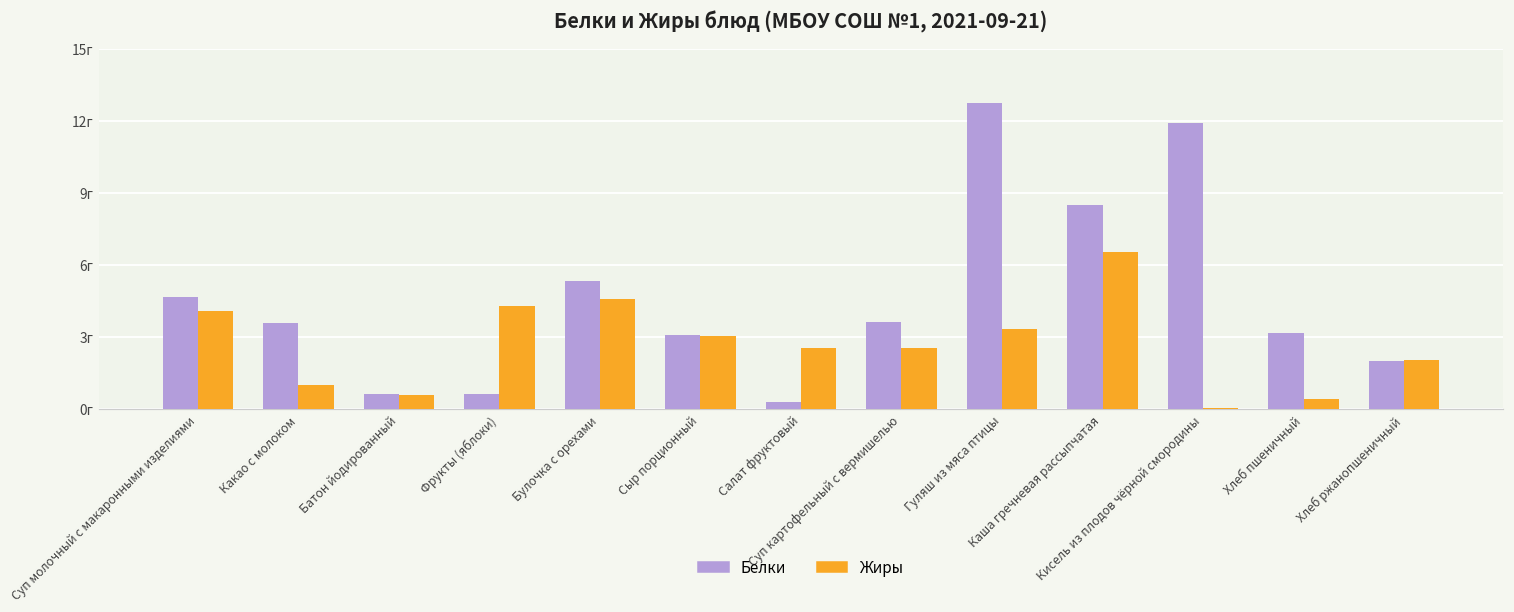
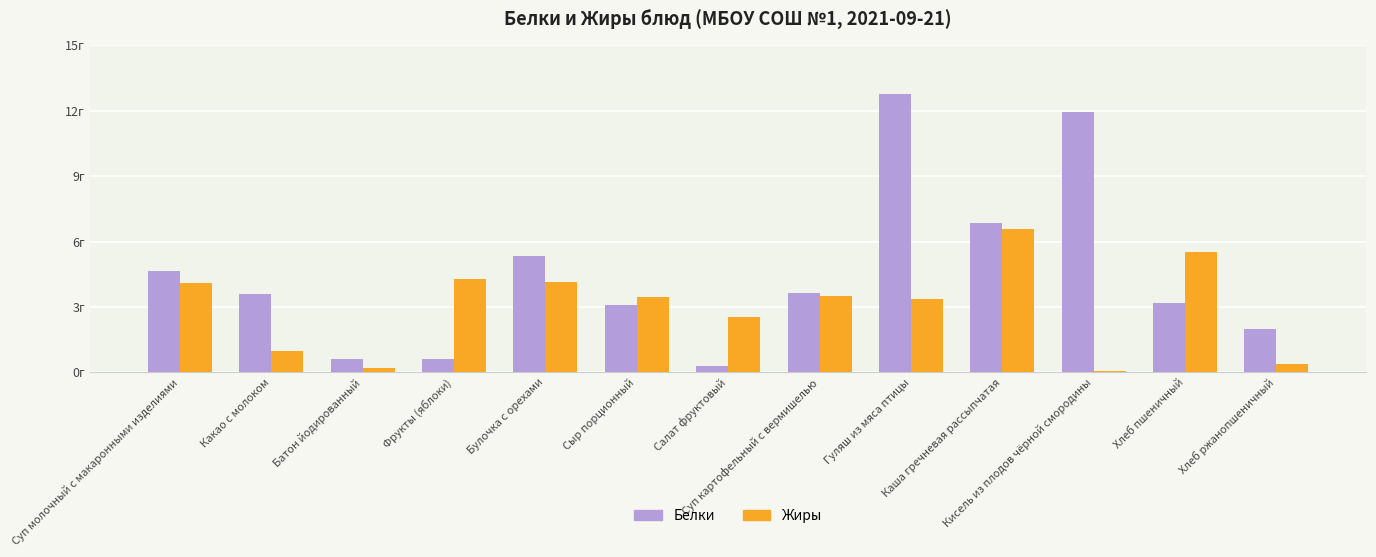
Жиры, Батон йодированный: 0.6г -> 0.2г
Жиры, Булочка с орехами: 4.6г -> 4.1г
Жиры, Сыр порционный: 3.1г -> 3.5г
Жиры, Суп картофельный с вермишелью: 2.6г -> 3.5г
Белки, Каша гречневая рассыпчатая: 8.5г -> 6.9г
Жиры, Хлеб пшеничный: 0.4г -> 5.5г
Жиры, Хлеб ржанопшеничный: 2.0г -> 0.4г
